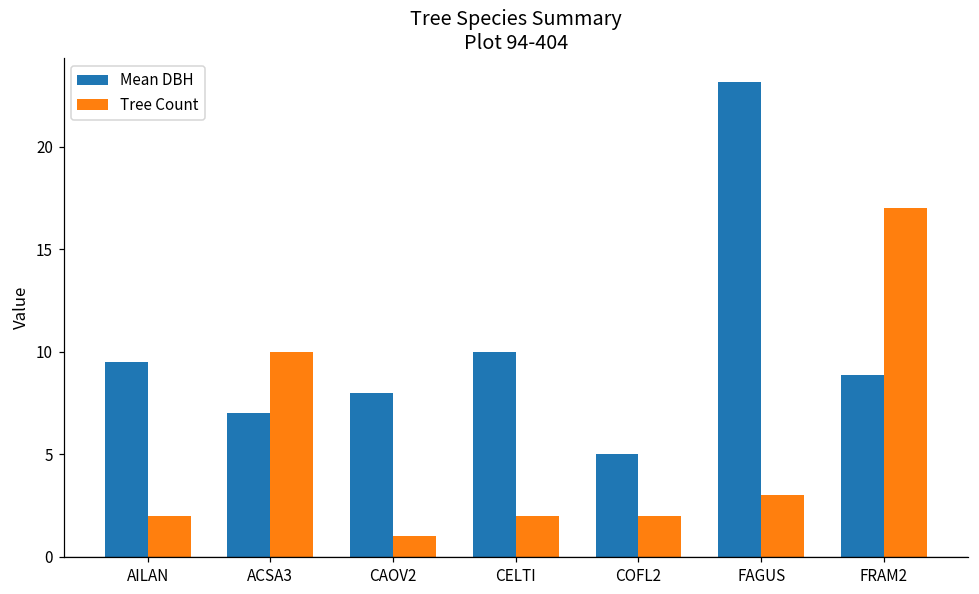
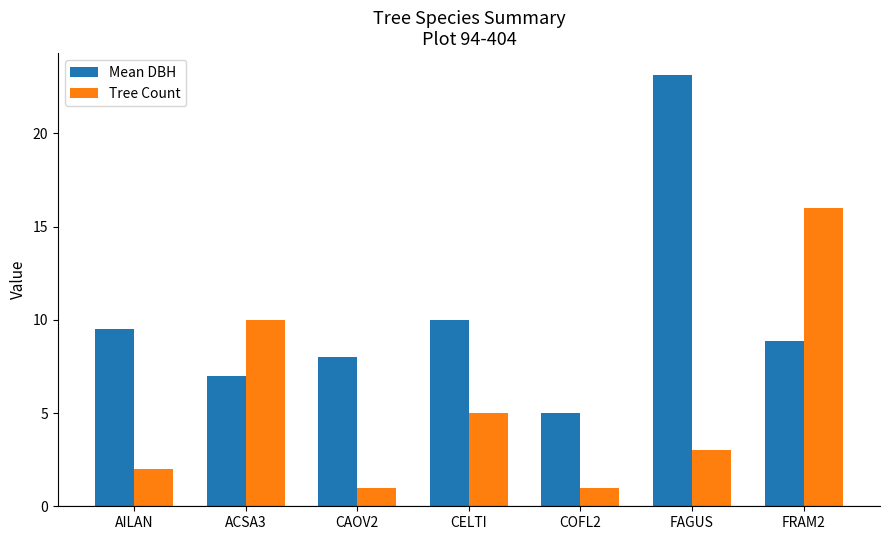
Tree Count, CELTI: 2 -> 5
Tree Count, COFL2: 2 -> 1
Tree Count, FRAM2: 17 -> 16
